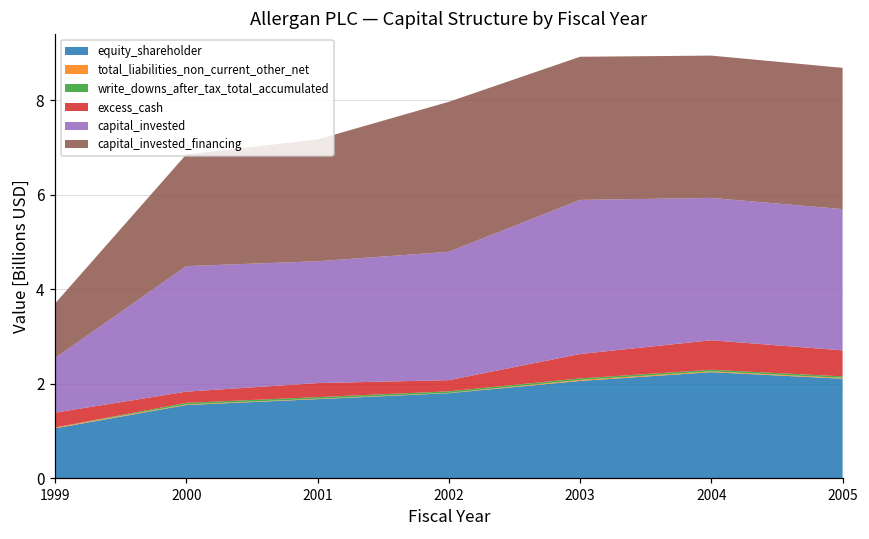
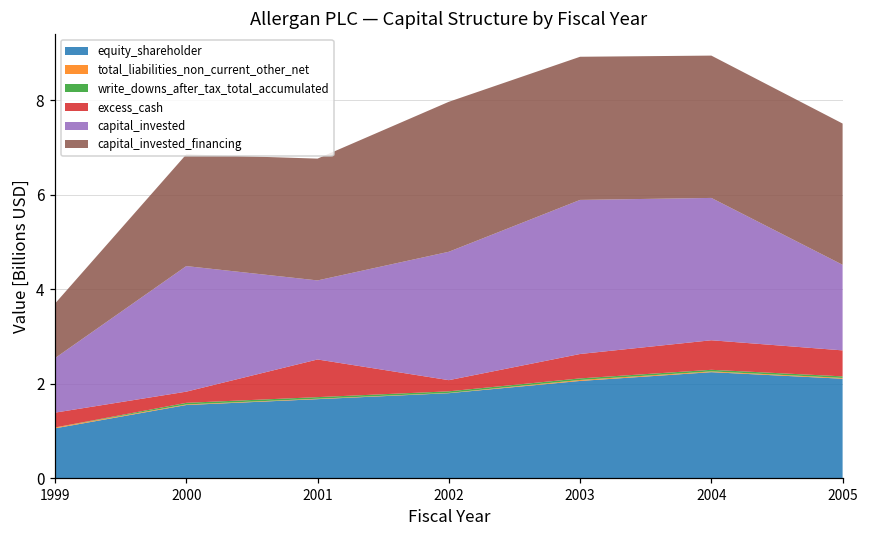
excess_cash, 2001: 0.3 -> 0.8
capital_invested, 2001: 2.6 -> 1.7
capital_invested, 2005: 3.0 -> 1.8
